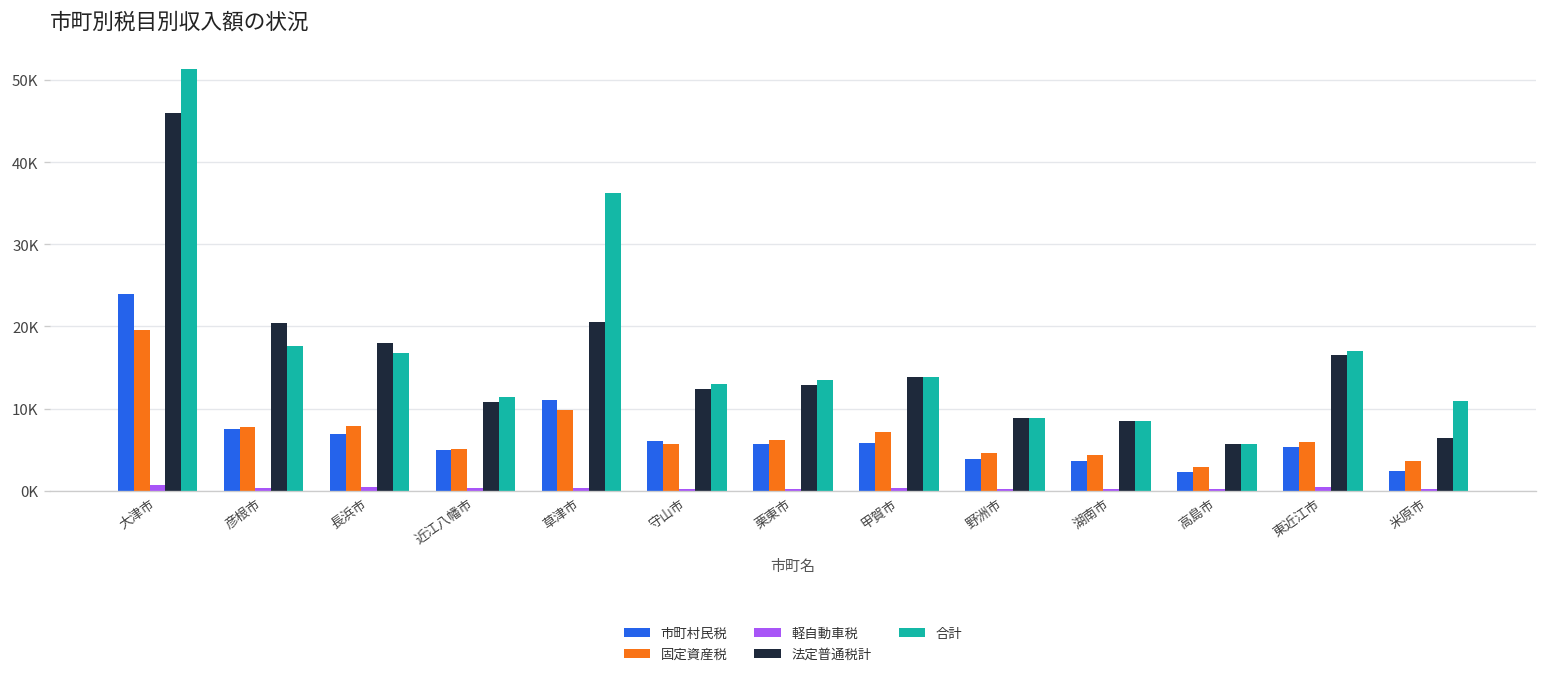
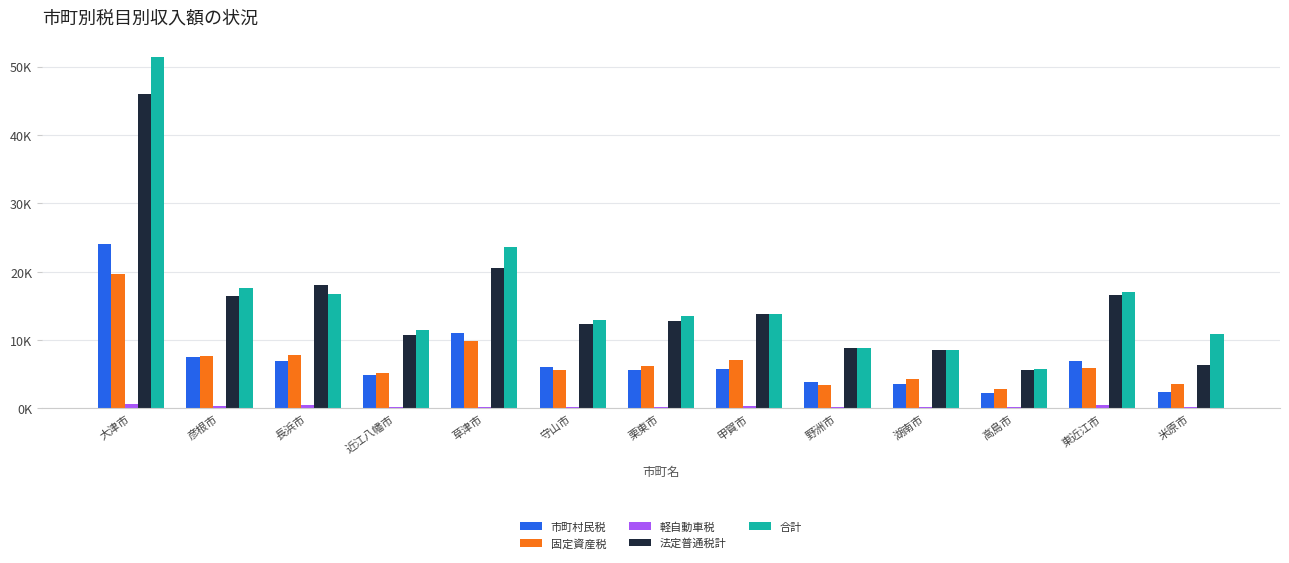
法定普通税計, 彦根市: 20000 -> 16000
合計, 草津市: 36000 -> 24000
固定資産税, 野洲市: 5000 -> 3000
市町村民税, 東近江市: 5000 -> 7000
